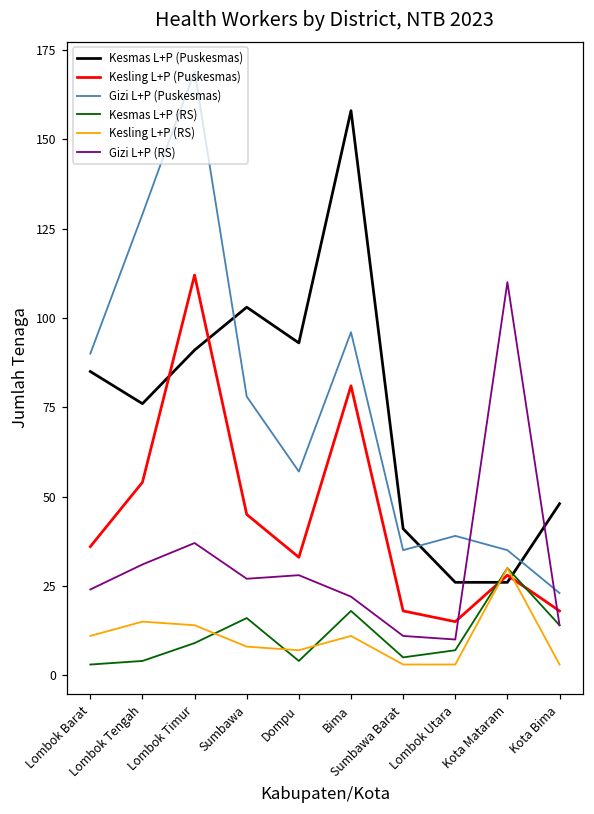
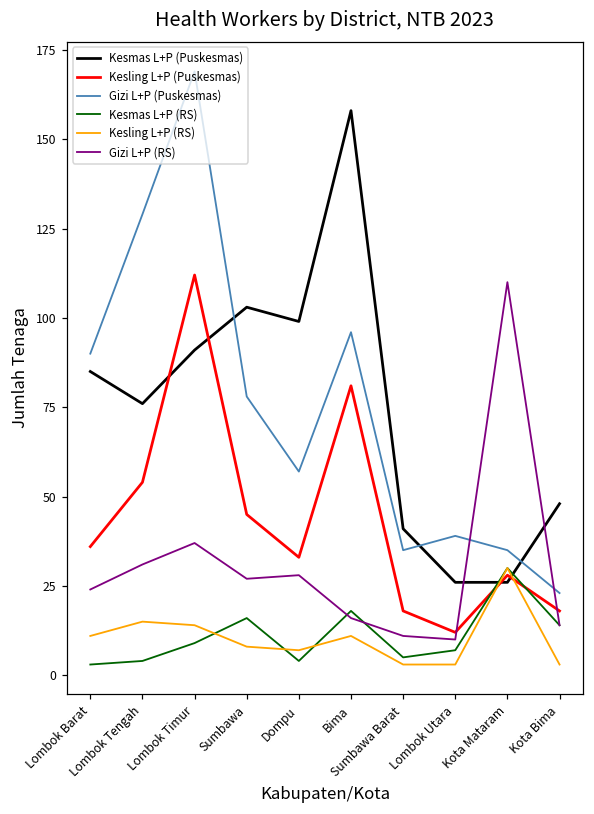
Kesmas L+P (Puskesmas), Dompu: 93 -> 99
Gizi L+P (RS), Bima: 22 -> 16
Kesling L+P (Puskesmas), Lombok Utara: 15 -> 12
